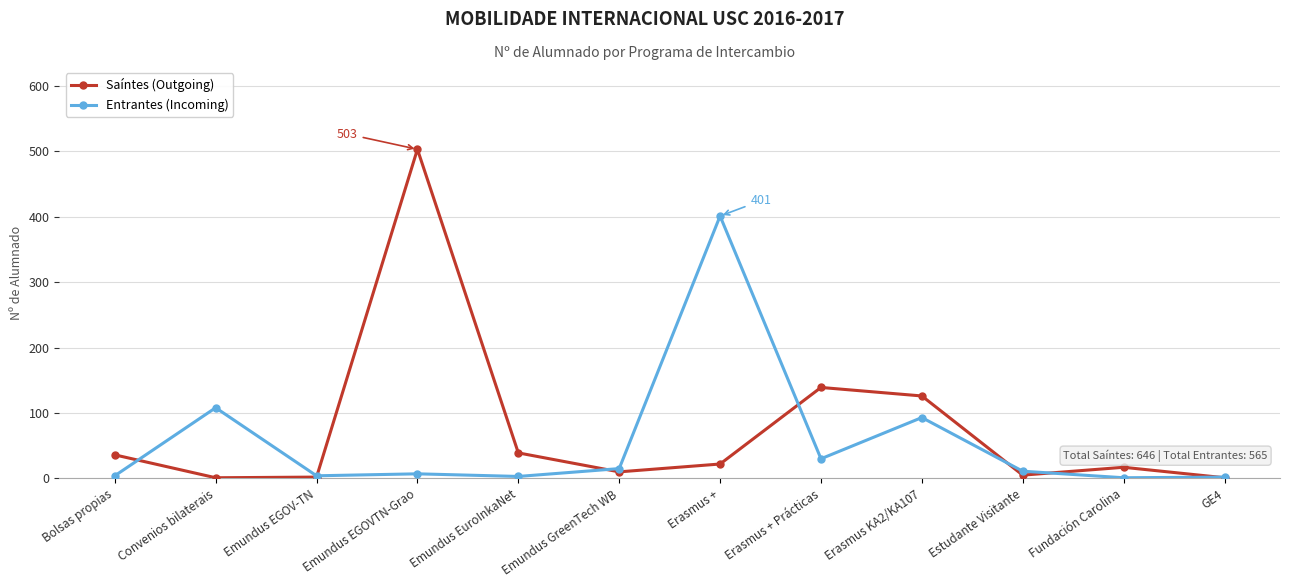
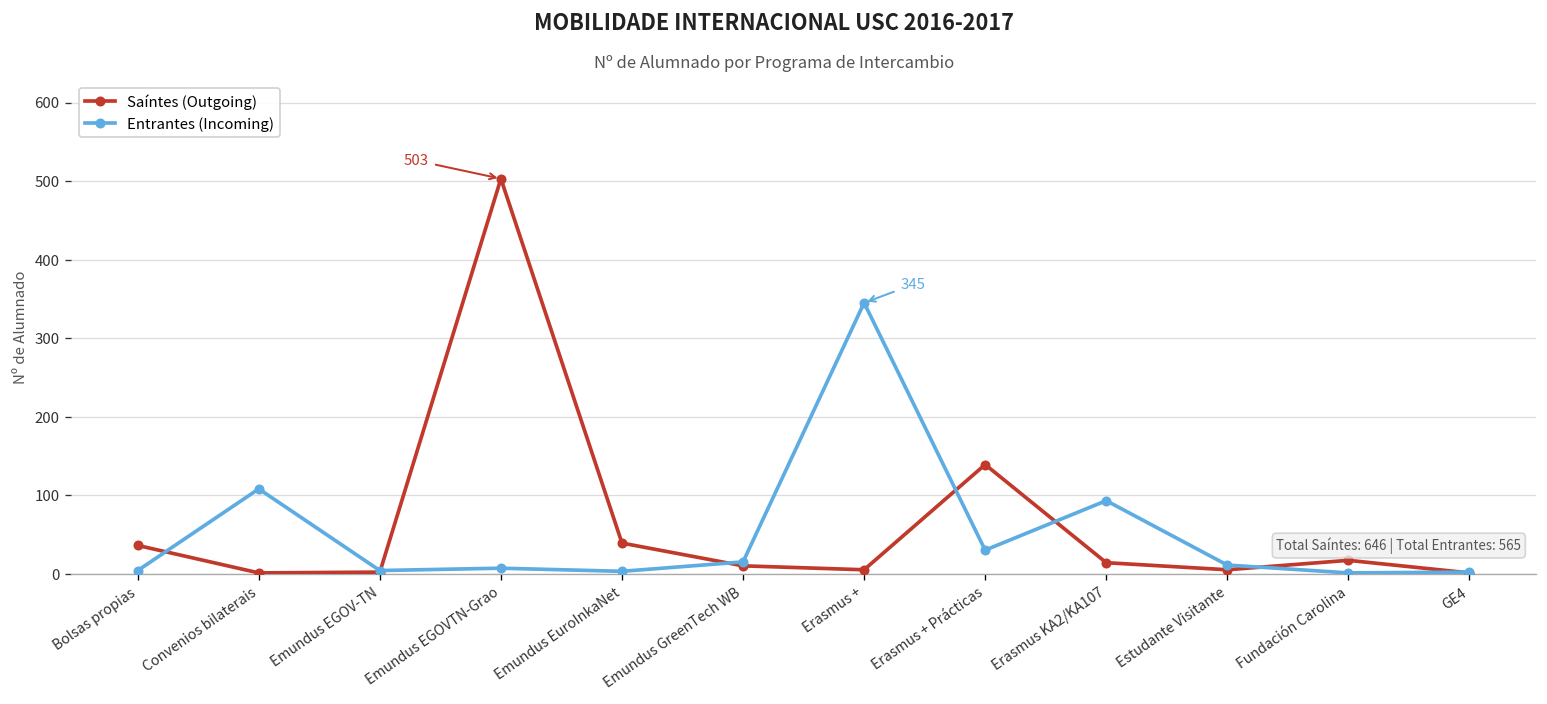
Saíntes (Outgoing), Erasmus +: 20 -> 10
Entrantes (Incoming), Erasmus +: 401 -> 345
Saíntes (Outgoing), Erasmus KA2/KA107: 130 -> 10
